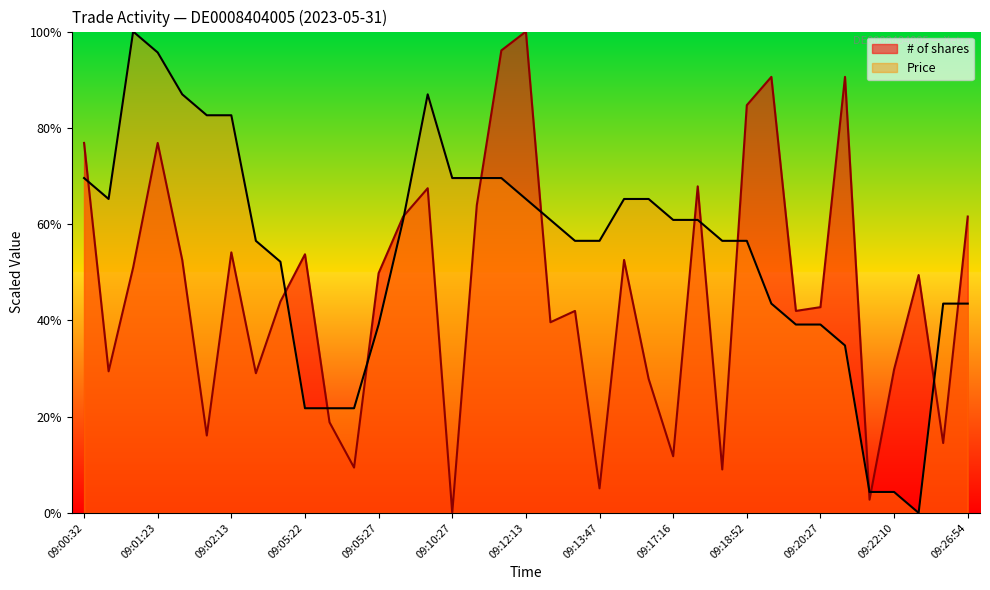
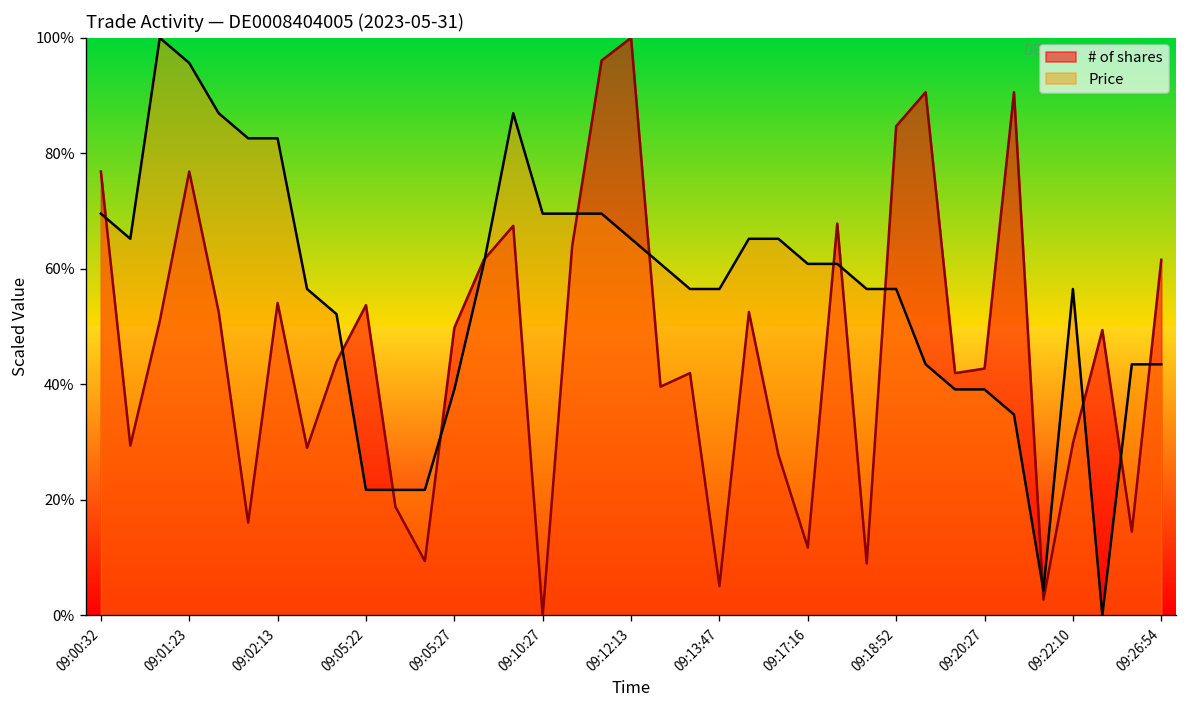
Price, 09:22:10: 4% -> 57%
